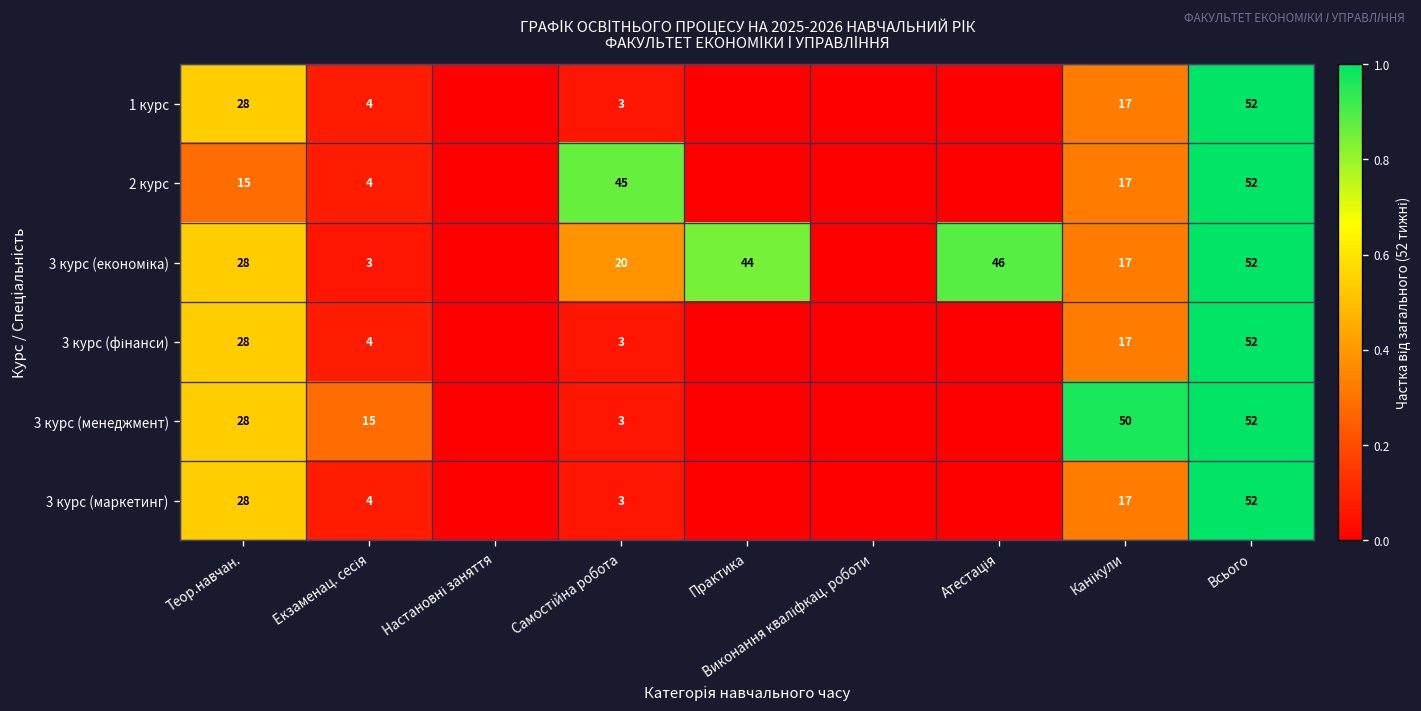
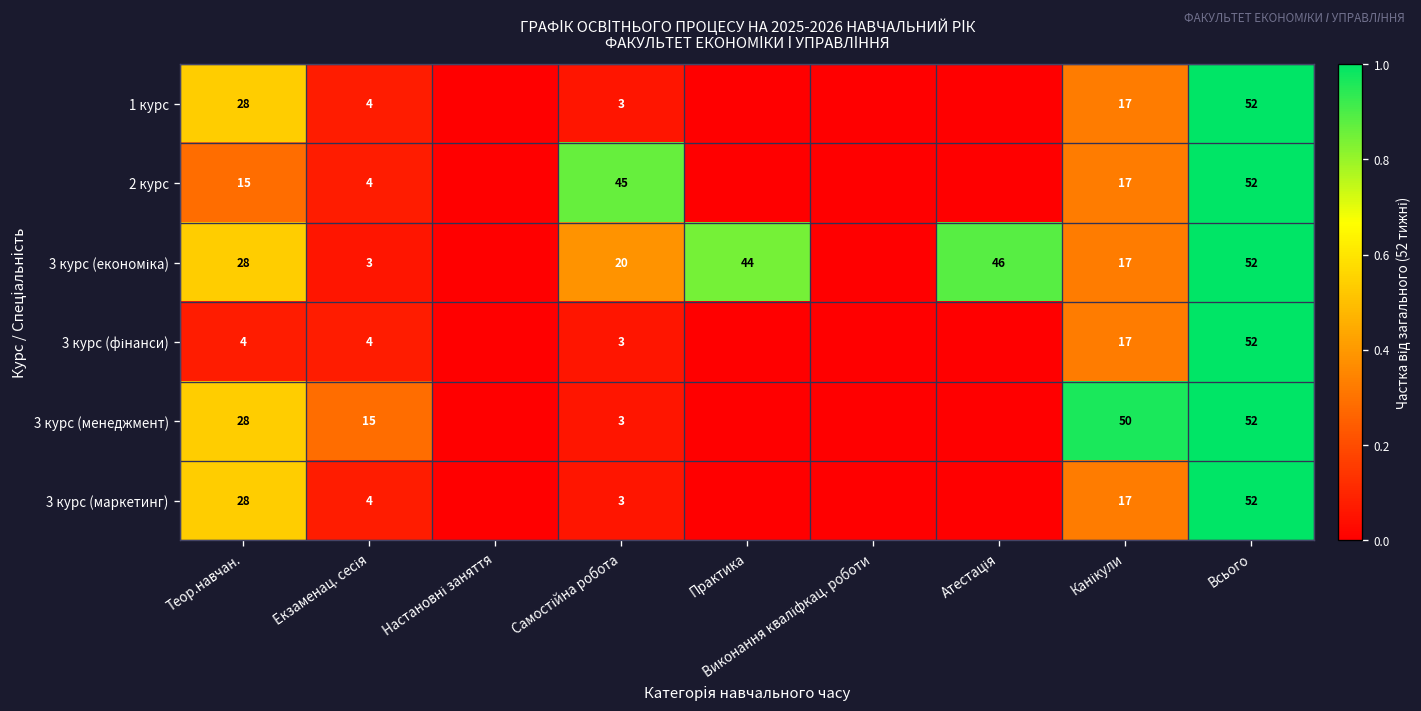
3 курс (фінанси), Теор.навчан.: 28 -> 4
